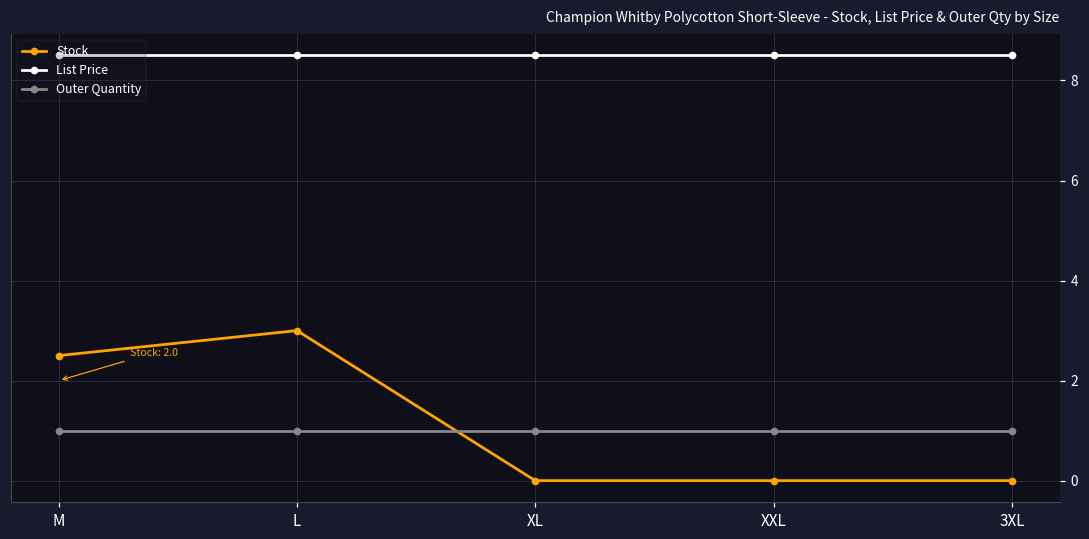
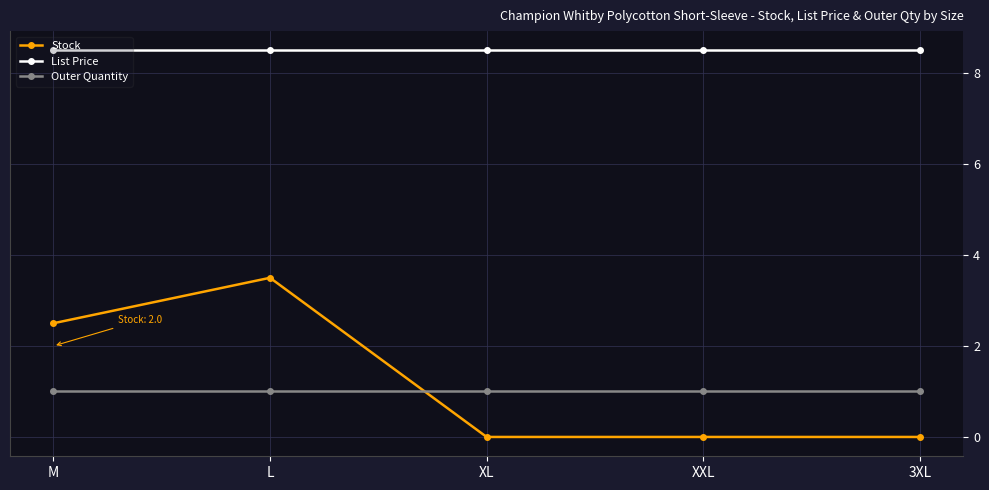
Stock, L: 3.0 -> 3.5
